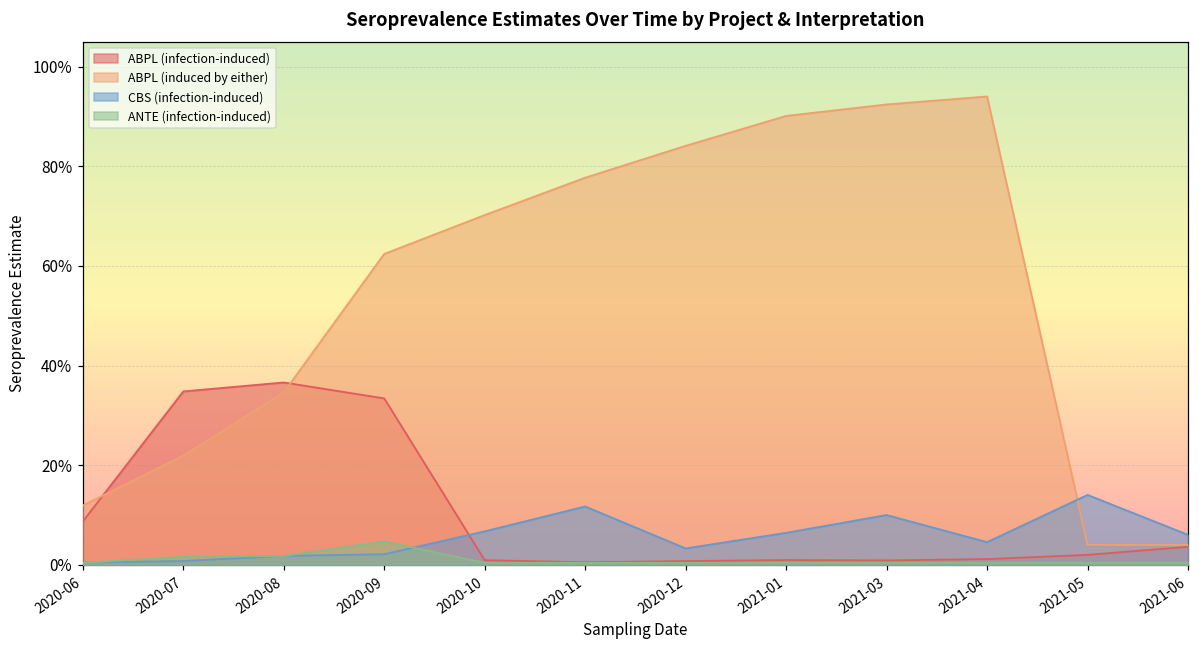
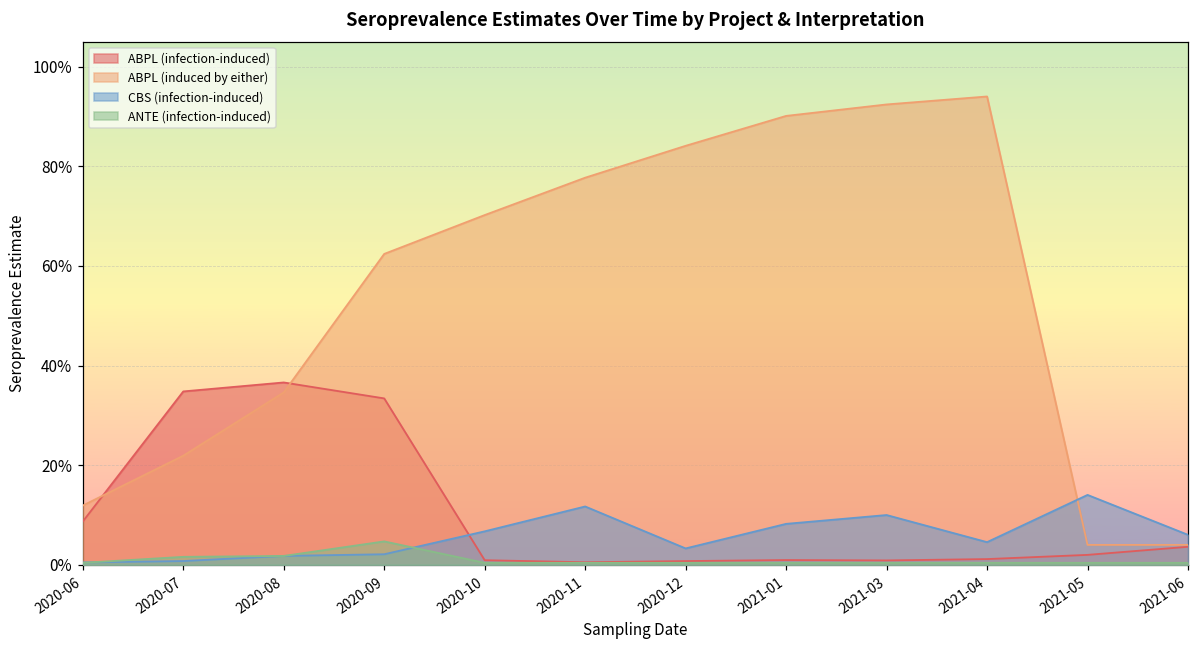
CBS (infection-induced), 2021-01: 6% -> 8%
